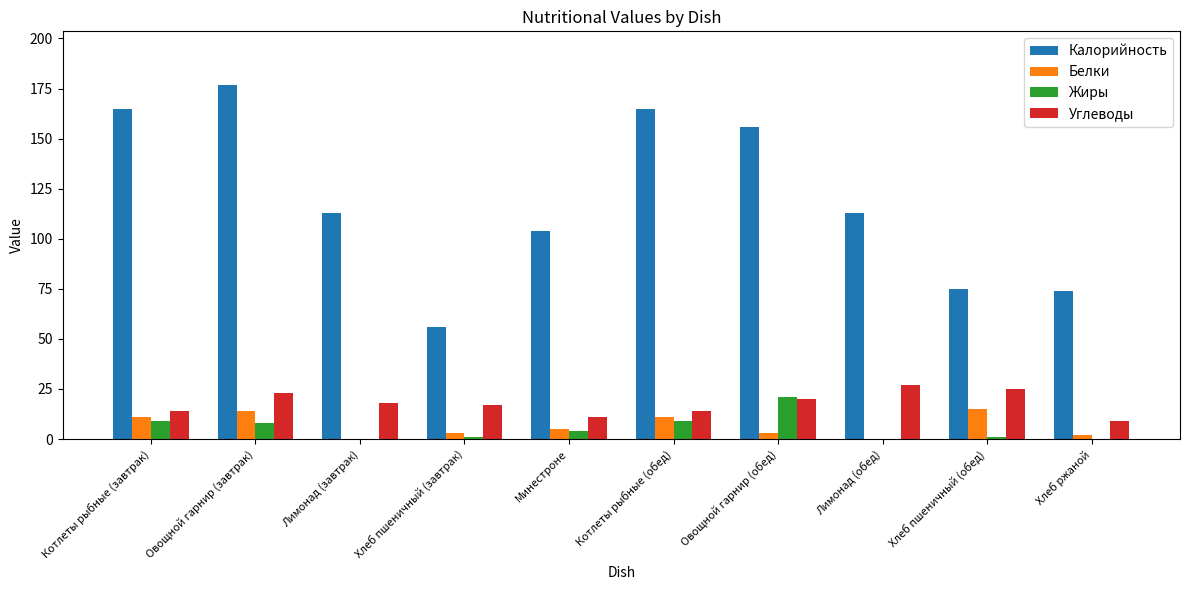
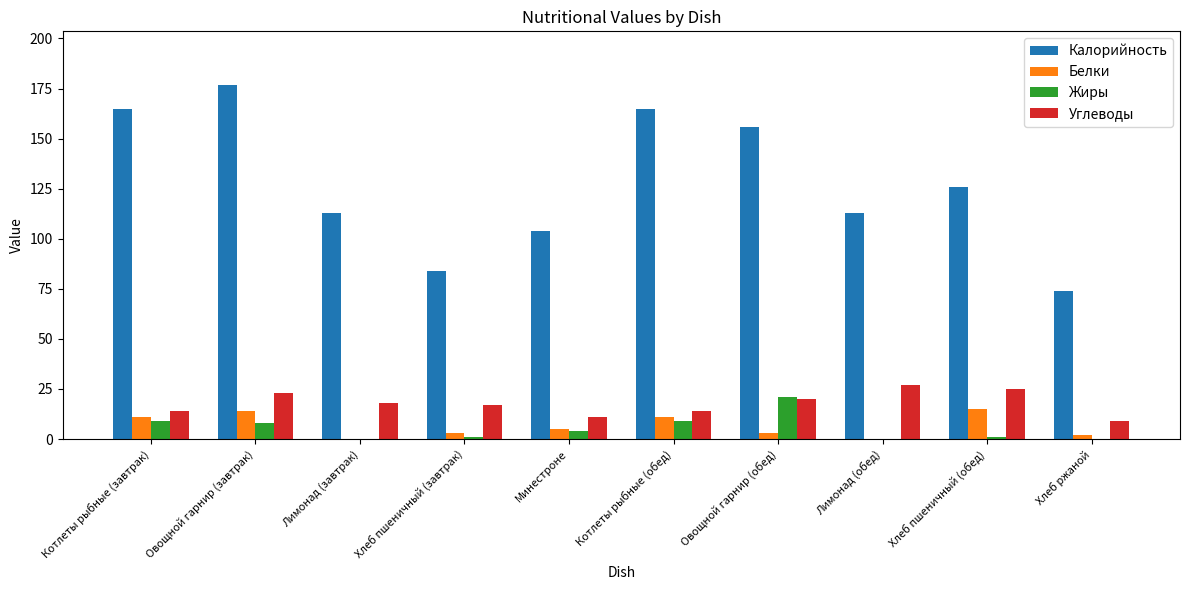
Калорийность, Хлеб пшеничный (завтрак): 56 -> 84
Калорийность, Хлеб пшеничный (обед): 75 -> 126
